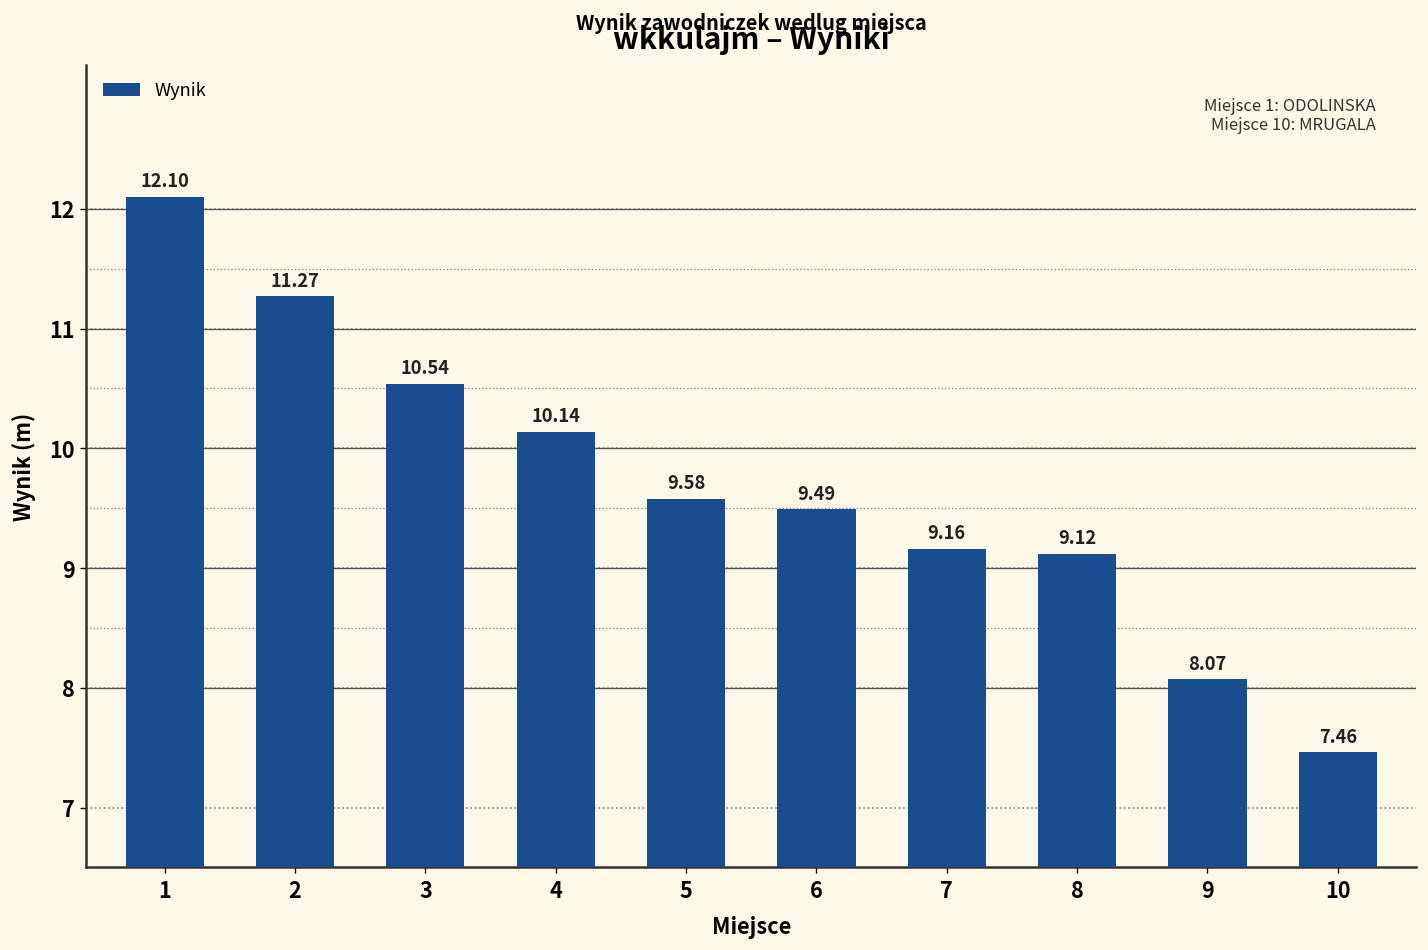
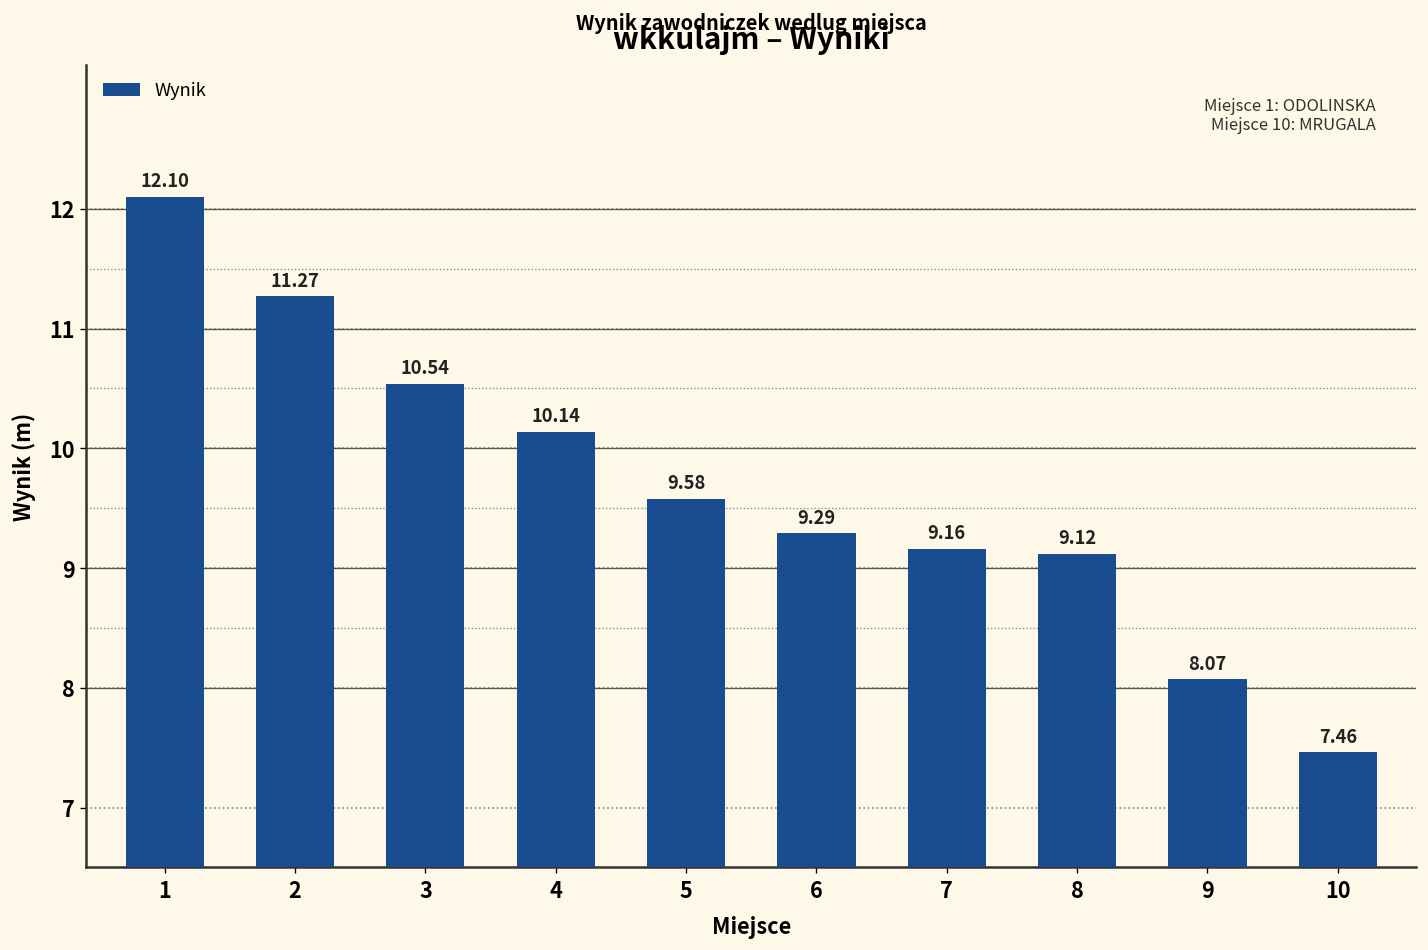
6: 9.49 -> 9.29
